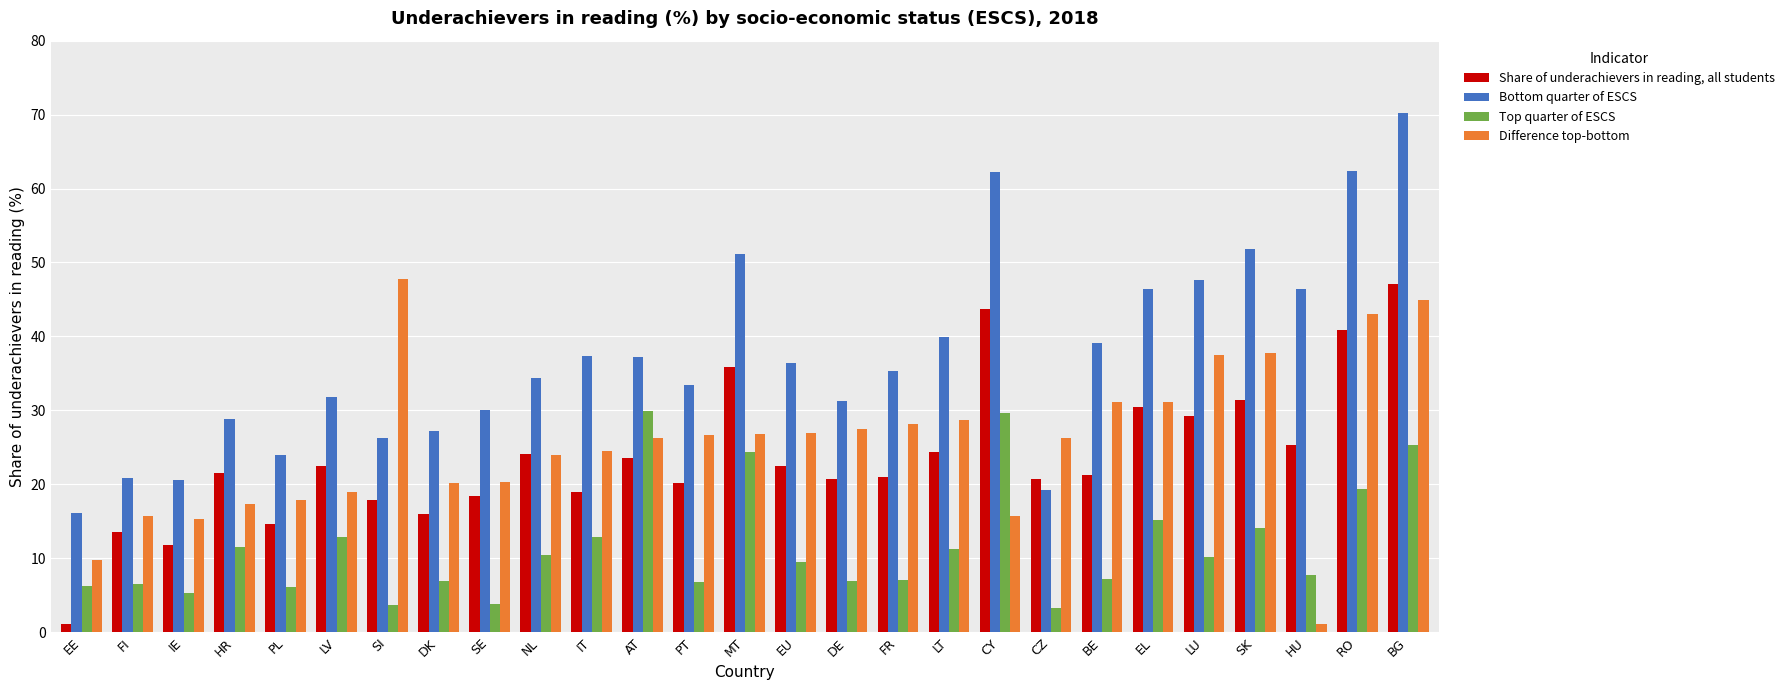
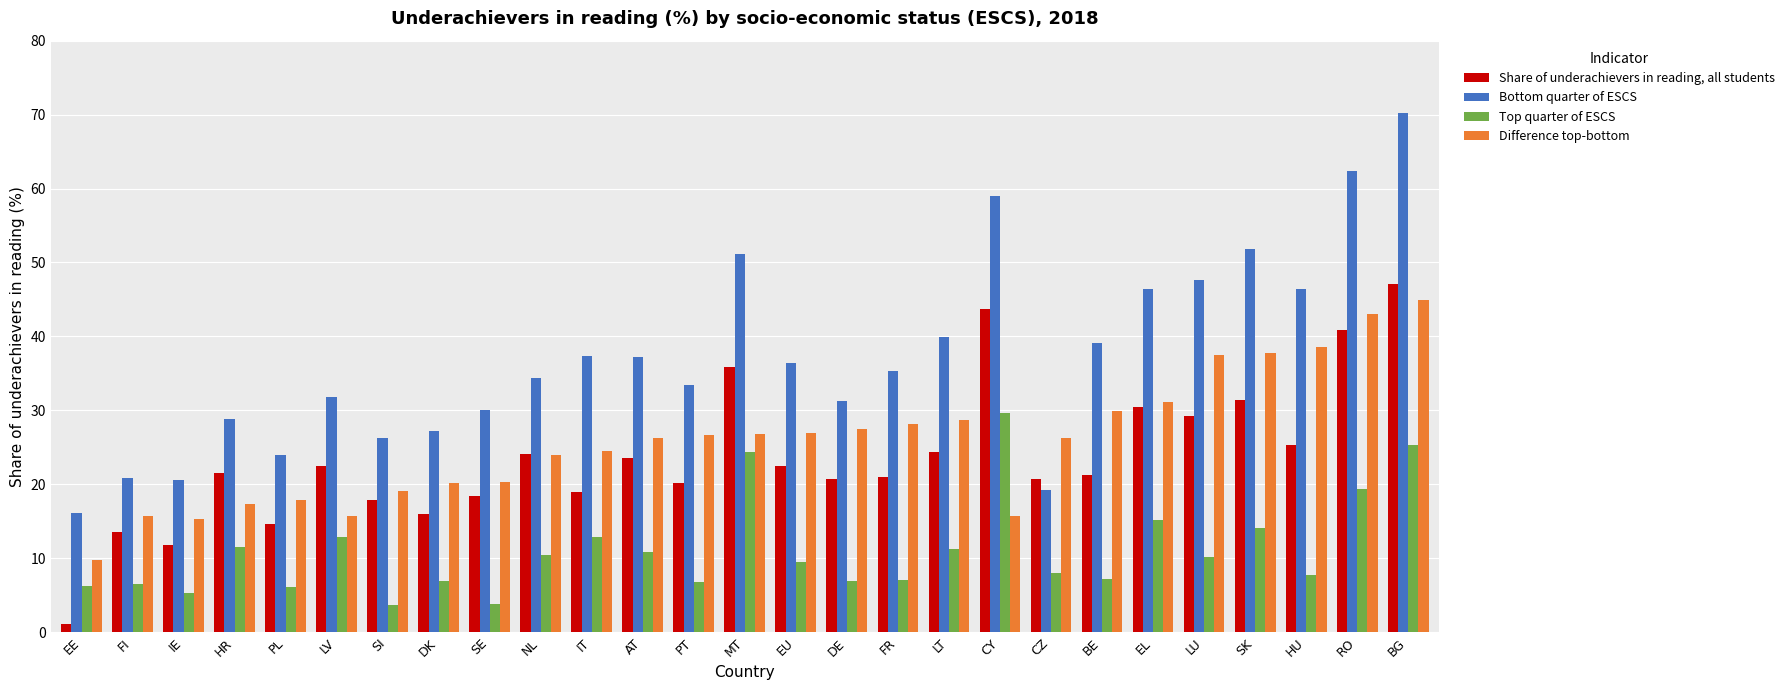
Difference top-bottom, LV: 19 -> 16
Difference top-bottom, SI: 48 -> 19
Top quarter of ESCS, AT: 30 -> 11
Bottom quarter of ESCS, CY: 62 -> 59
Top quarter of ESCS, CZ: 3 -> 8
Difference top-bottom, BE: 31 -> 30
Difference top-bottom, HU: 1 -> 39
